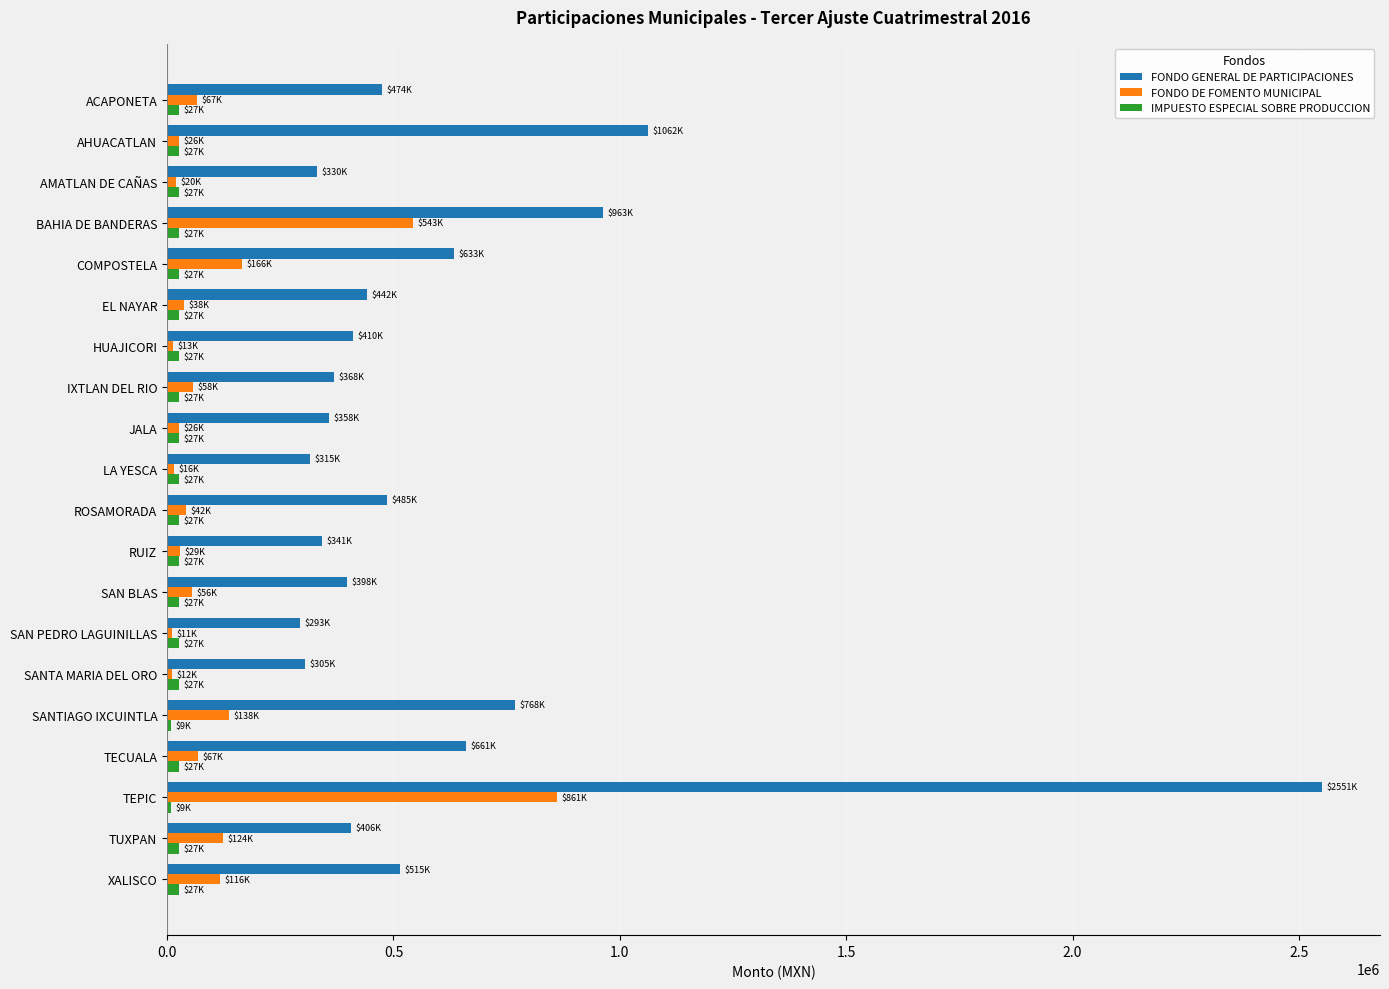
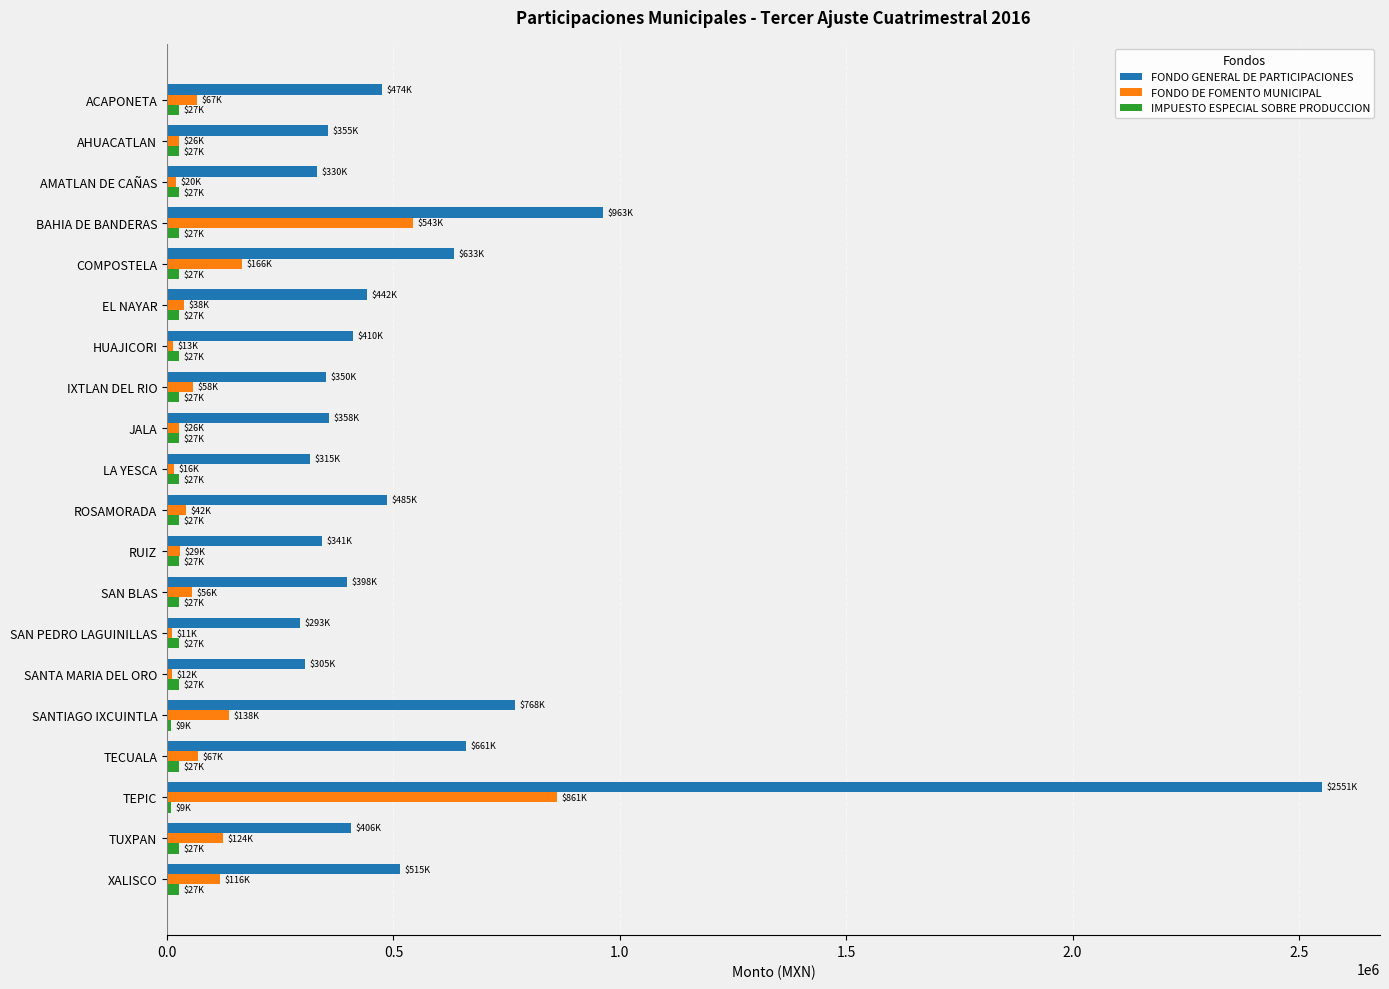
FONDO GENERAL DE PARTICIPACIONES, AHUACATLAN: $1062K -> $355K
FONDO GENERAL DE PARTICIPACIONES, IXTLAN DEL RIO: $368K -> $350K
